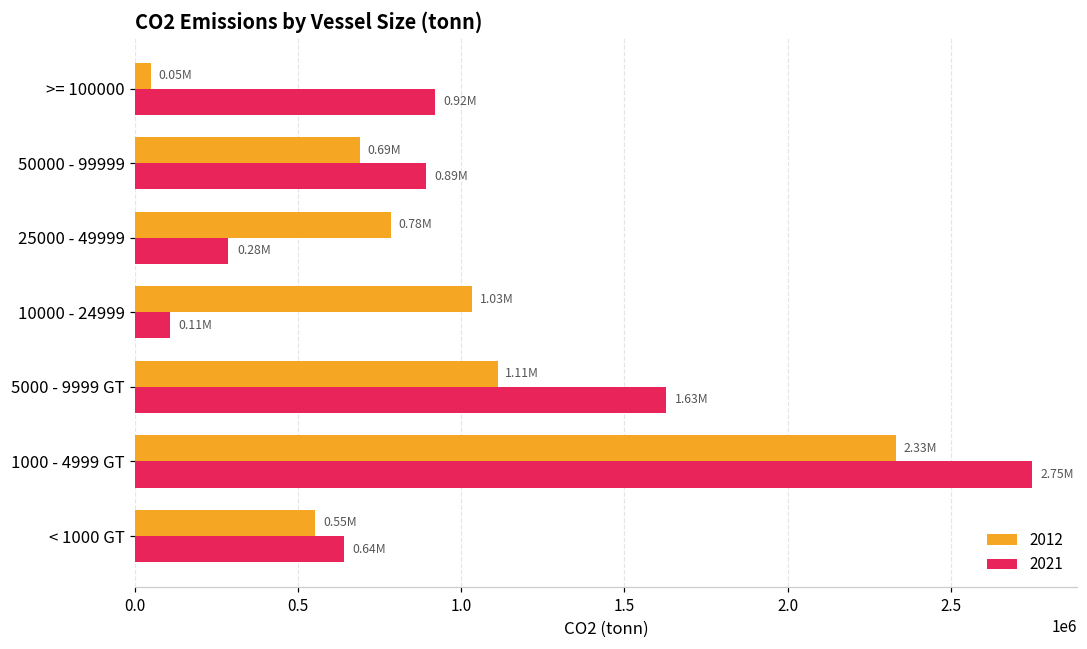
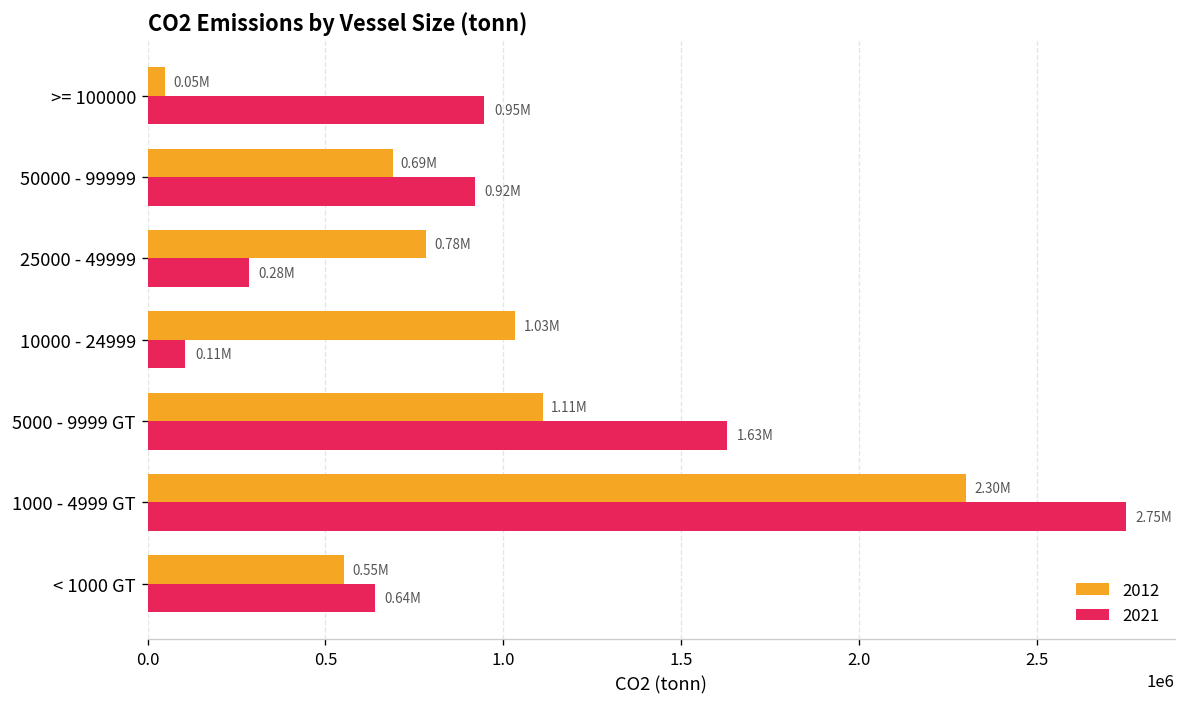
2021, >= 100000: 0.92M -> 0.95M
2021, 50000 - 99999: 0.89M -> 0.92M
2012, 1000 - 4999 GT: 2.33M -> 2.30M
